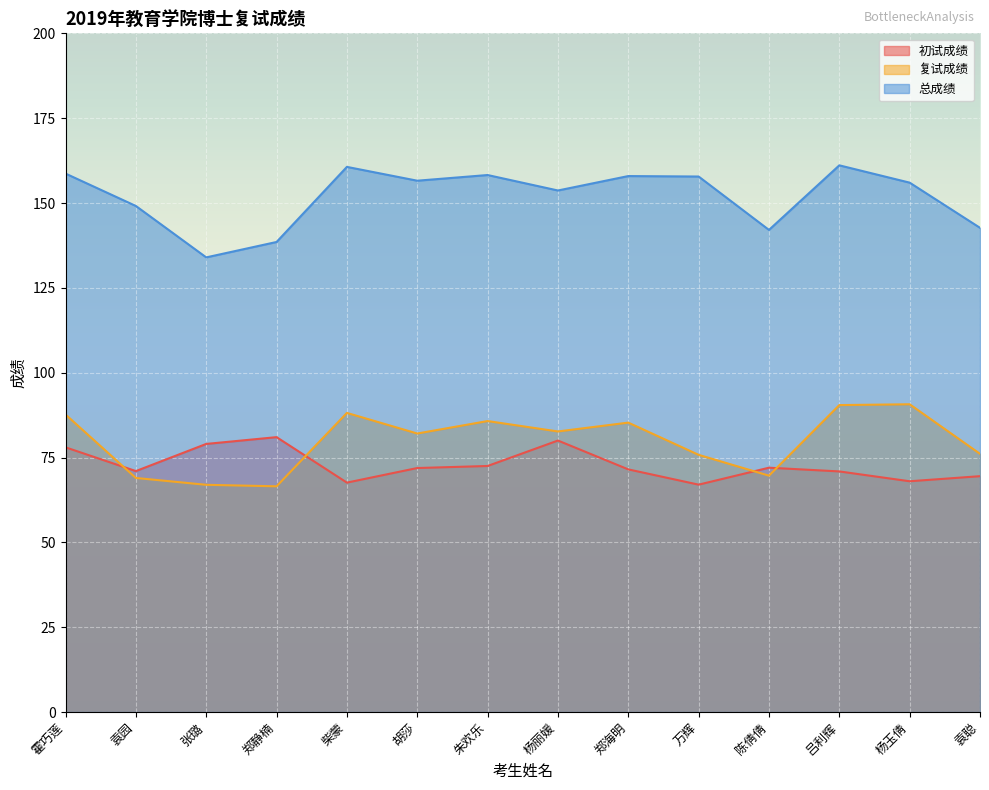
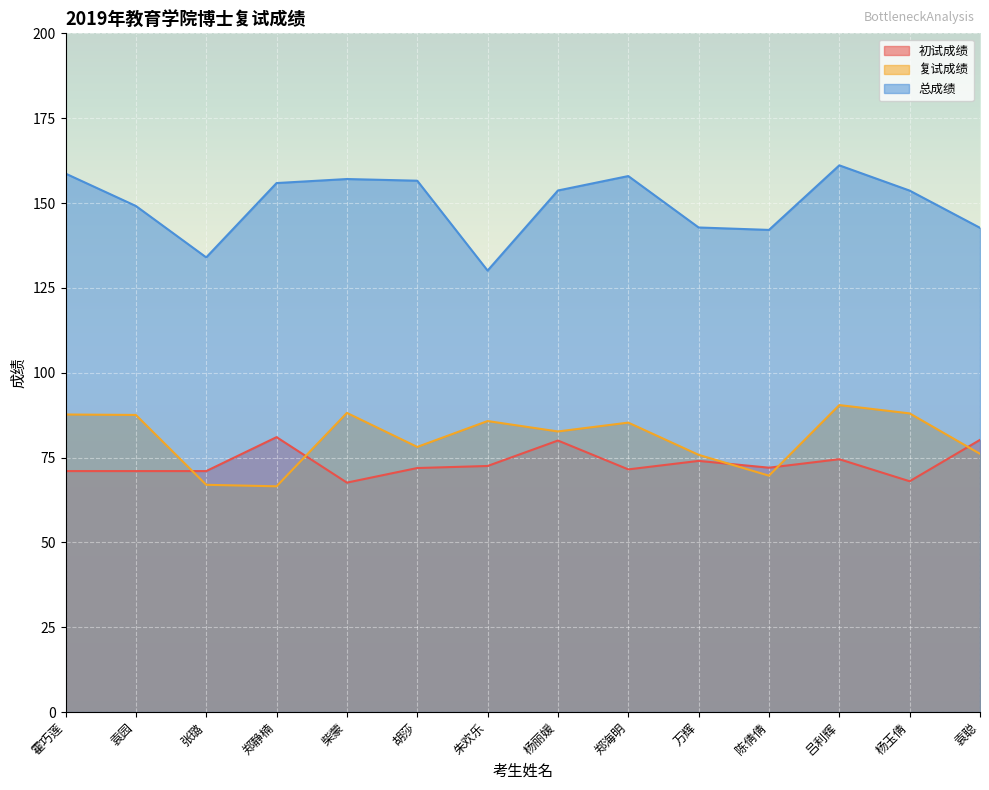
初试成绩, 霍巧莲: 78 -> 71
复试成绩, 袁园: 69 -> 88
初试成绩, 张璐: 79 -> 71
总成绩, 郑静楠: 139 -> 156
总成绩, 柴蒙: 161 -> 157
复试成绩, 胡莎: 82 -> 78
总成绩, 朱欢乐: 158 -> 130
初试成绩, 万辉: 67 -> 74
总成绩, 万辉: 158 -> 143
初试成绩, 吕利辉: 71 -> 75
复试成绩, 杨玉倩: 91 -> 88
总成绩, 杨玉倩: 156 -> 154
初试成绩, 袁聪: 70 -> 80
